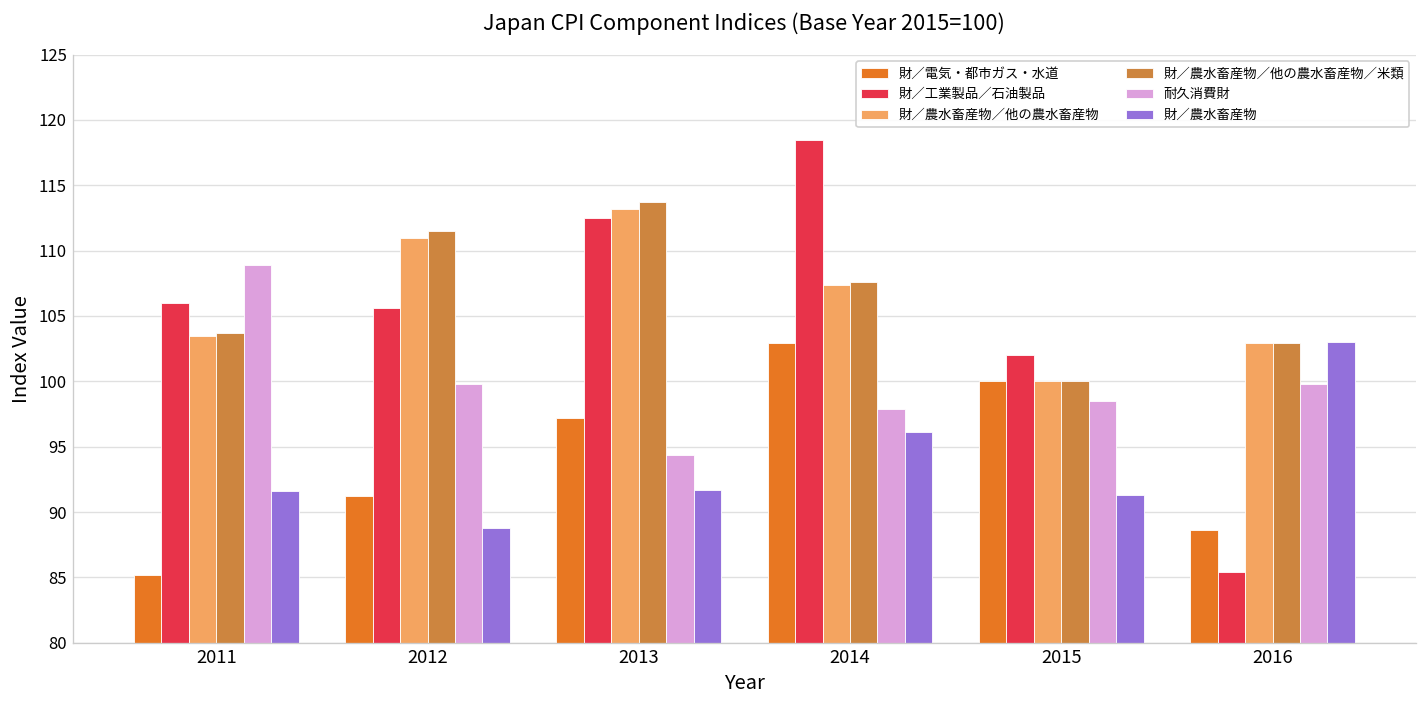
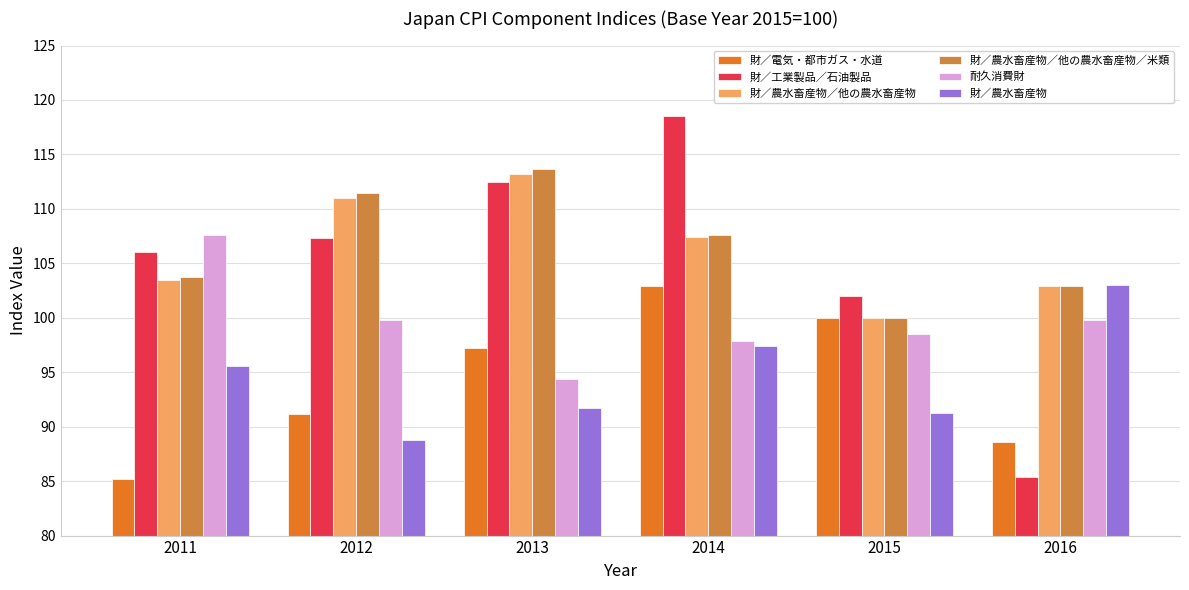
耐久消費財, 2011: 108.9 -> 107.6
財／農水畜産物, 2011: 91.6 -> 95.6
財／工業製品／石油製品, 2012: 105.6 -> 107.3
財／農水畜産物, 2014: 96.1 -> 97.4
